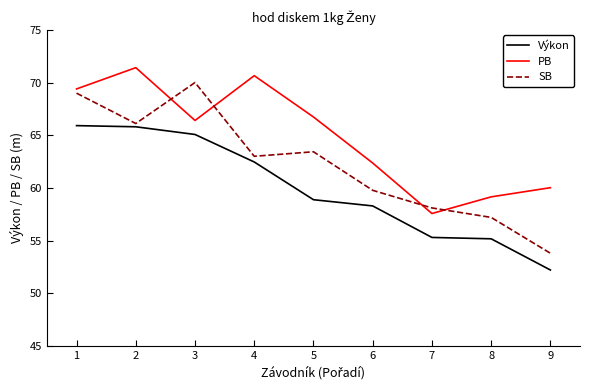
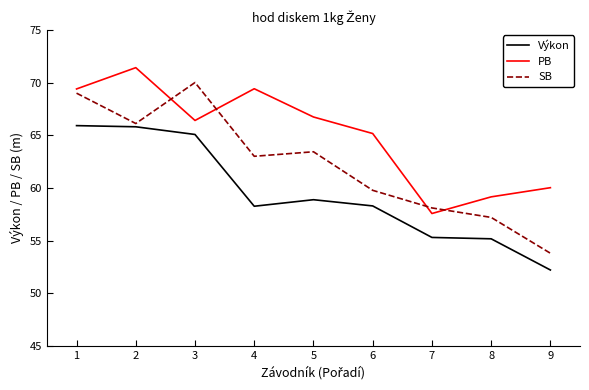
Výkon, 4: 62.5 -> 58.3
PB, 4: 70.7 -> 69.4
PB, 6: 62.4 -> 65.2
